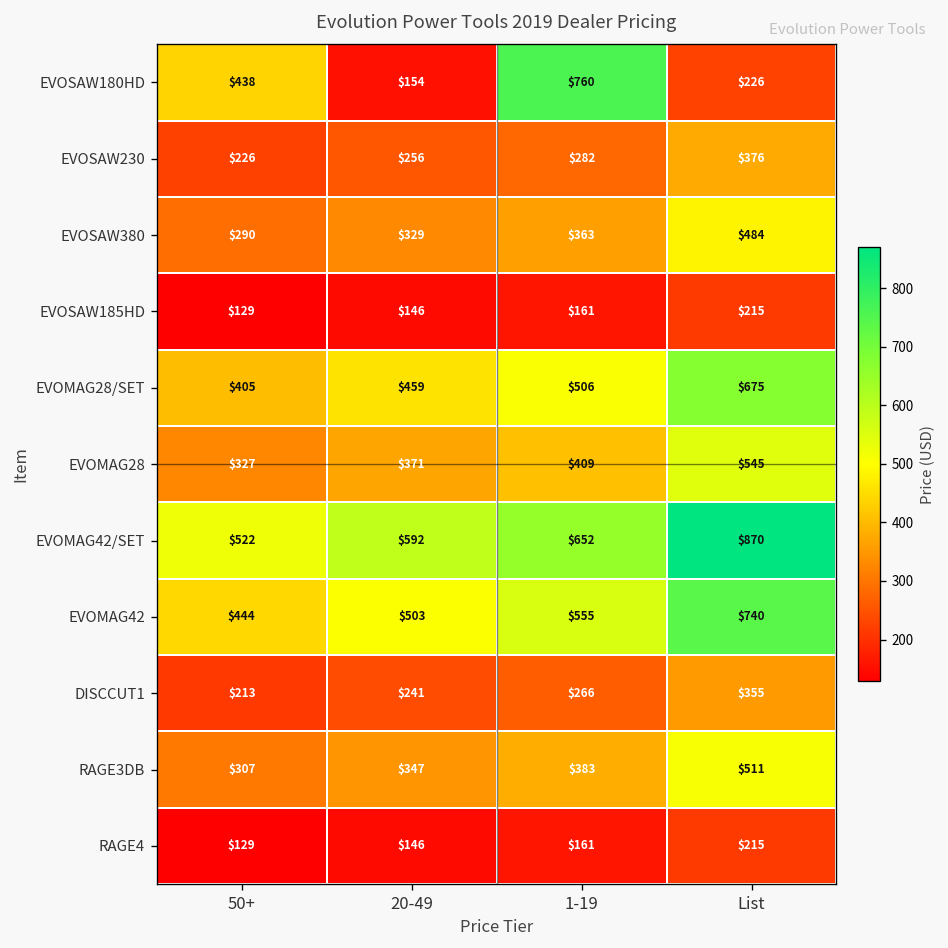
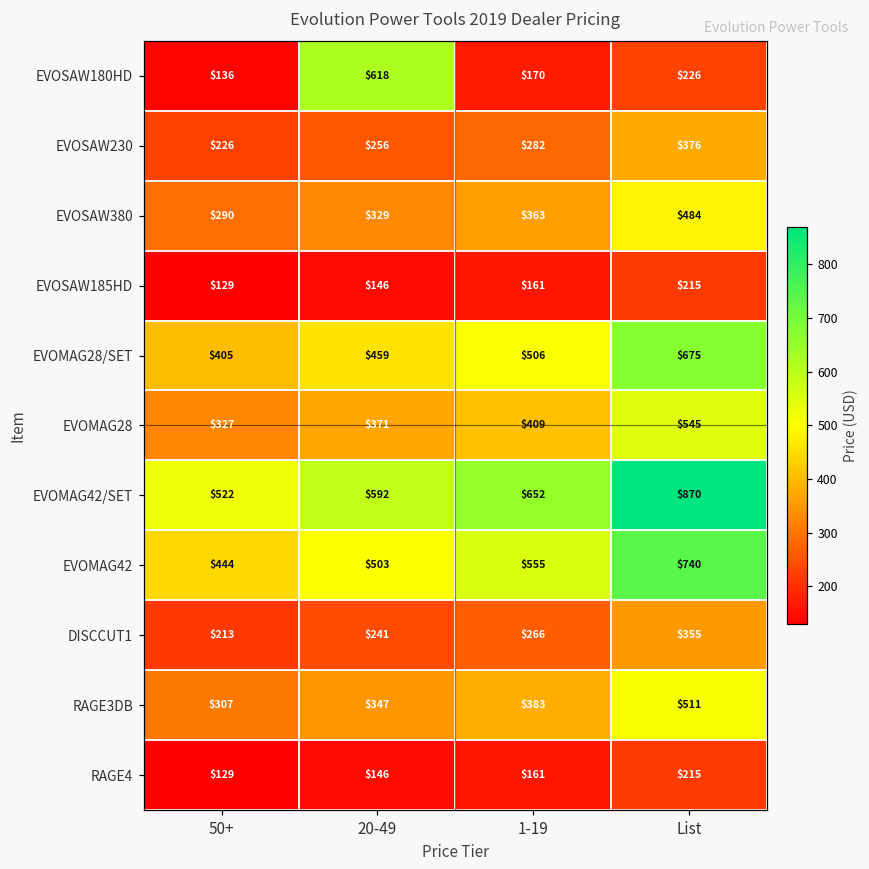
EVOSAW180HD, 50+: $438 -> $136
EVOSAW180HD, 20-49: $154 -> $618
EVOSAW180HD, 1-19: $760 -> $170
